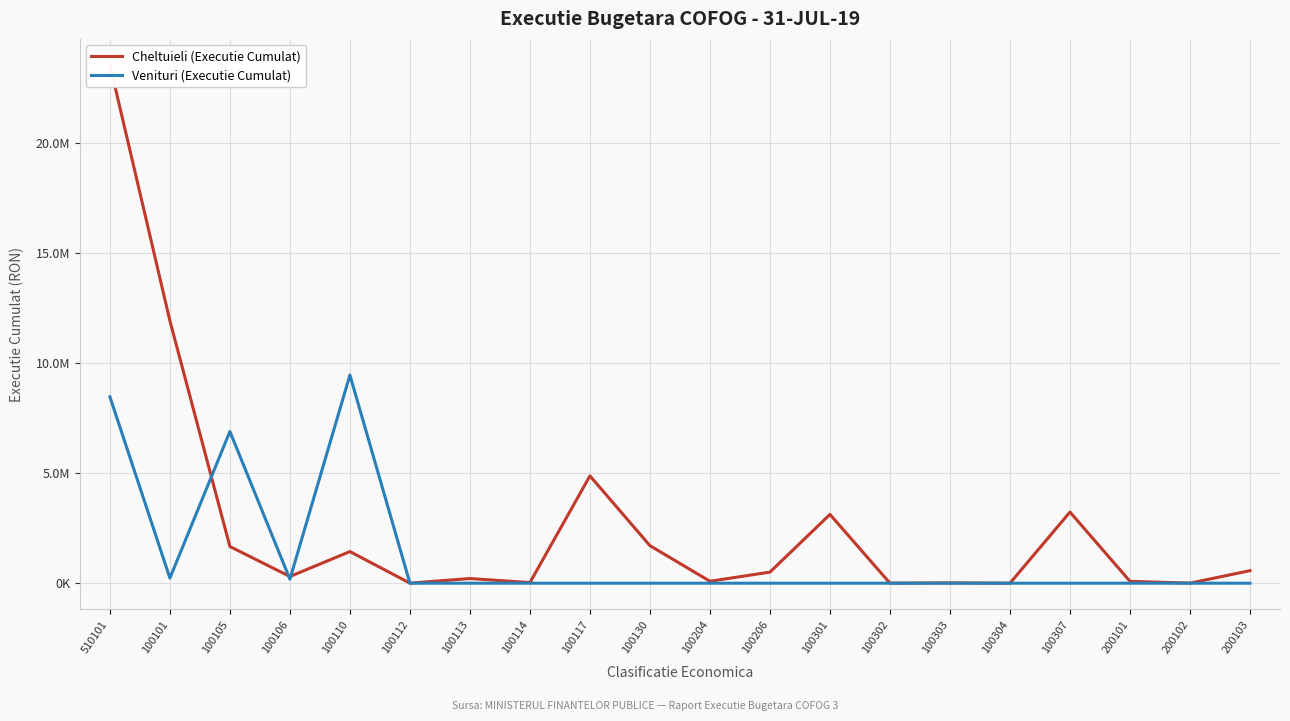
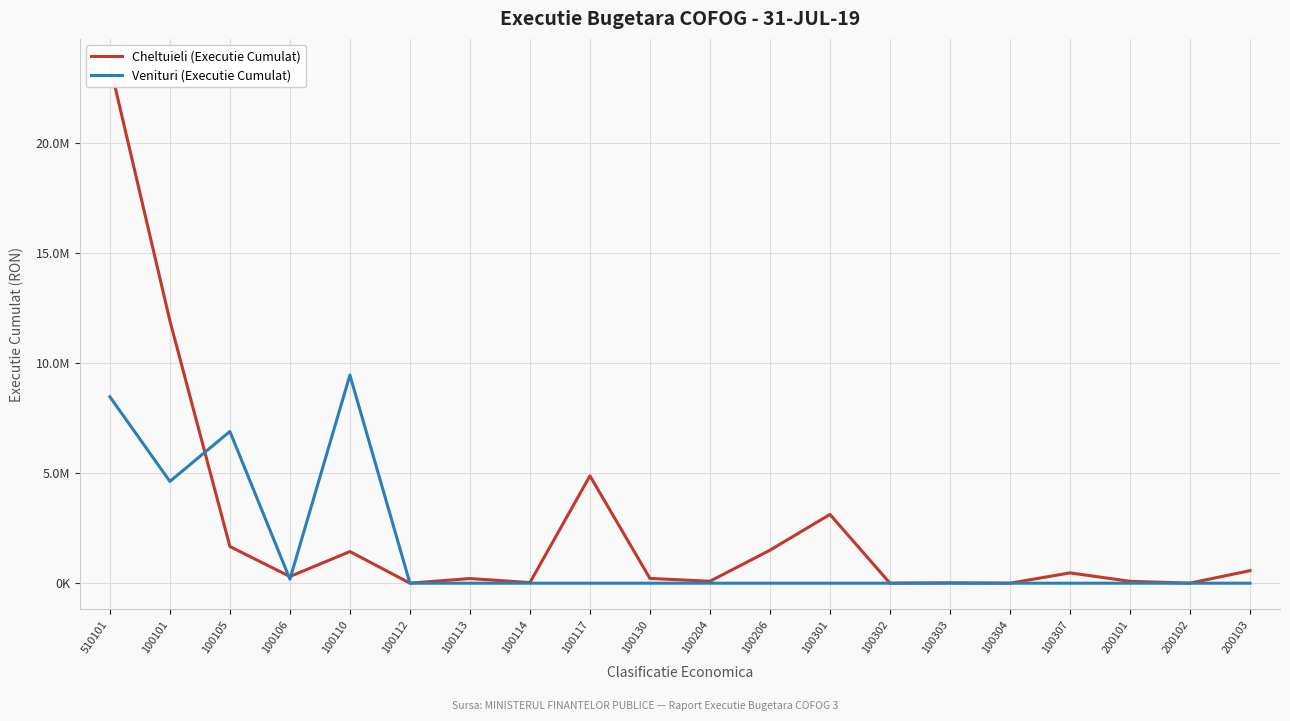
Venituri (Executie Cumulat), 100101: 200000 -> 4600000
Cheltuieli (Executie Cumulat), 100130: 1700000 -> 200000
Cheltuieli (Executie Cumulat), 100206: 500000 -> 1500000
Cheltuieli (Executie Cumulat), 100307: 3200000 -> 500000
